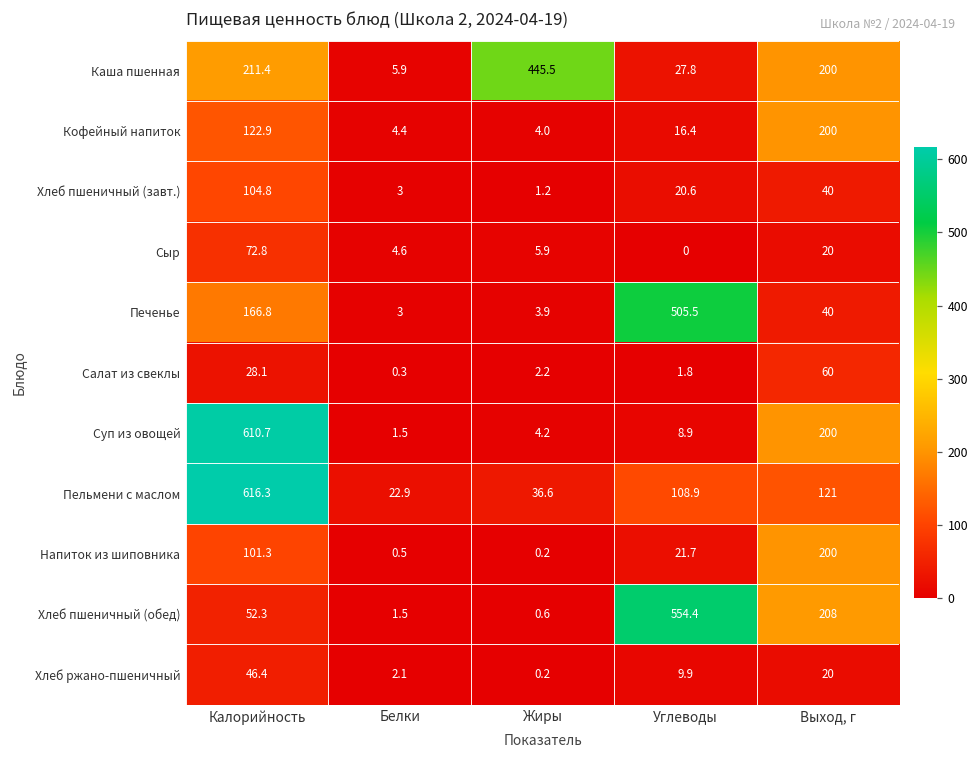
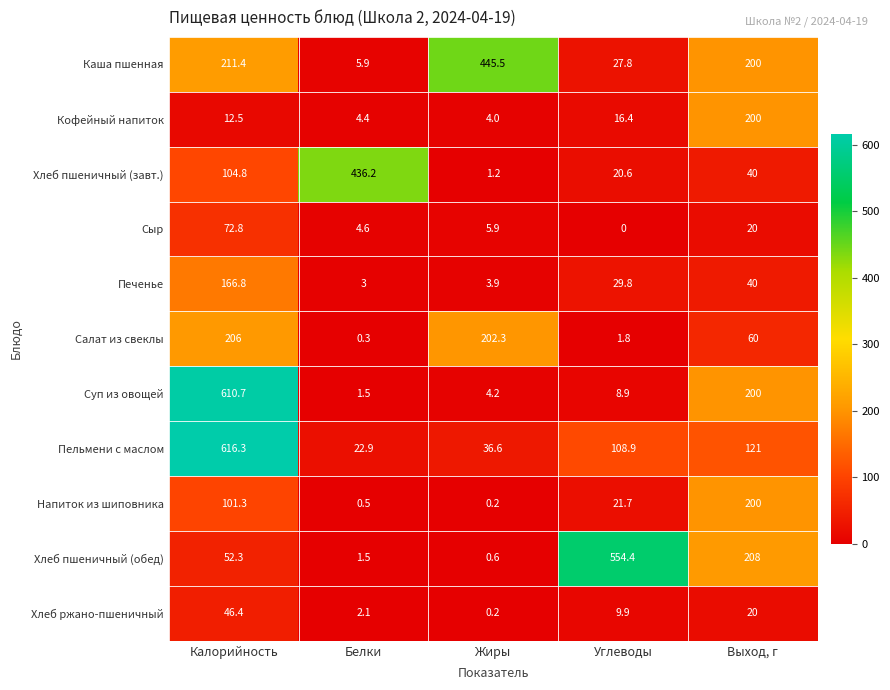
Кофейный напиток, Калорийность: 122.9 -> 12.5
Хлеб пшеничный (завт.), Белки: 3 -> 436.2
Печенье, Углеводы: 505.5 -> 29.8
Салат из свеклы, Калорийность: 28.1 -> 206
Салат из свеклы, Жиры: 2.2 -> 202.3
